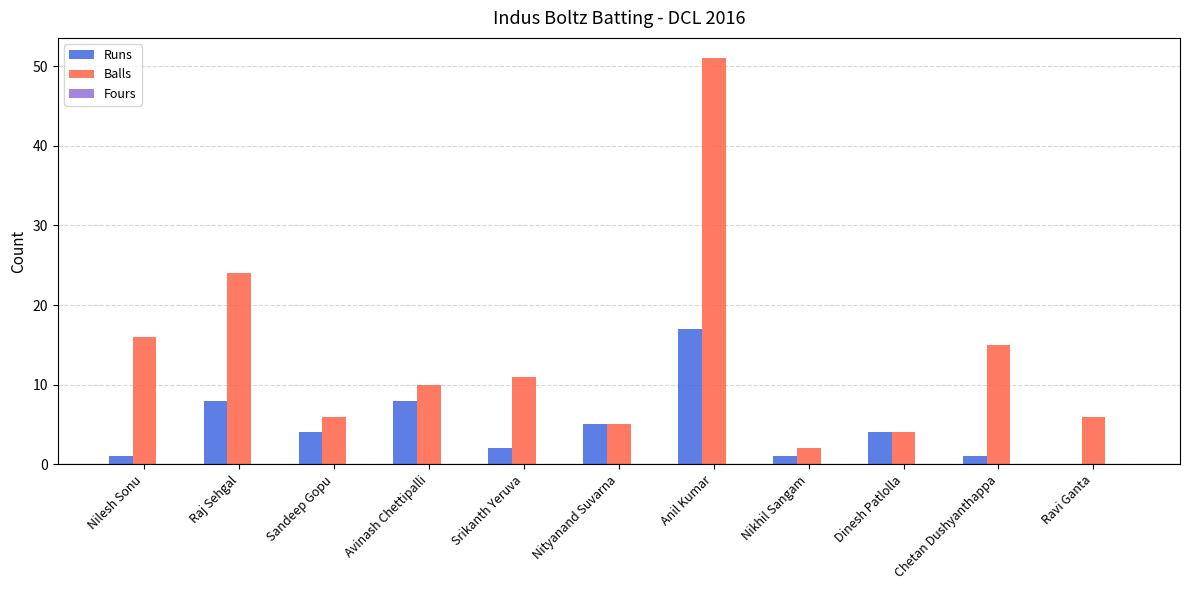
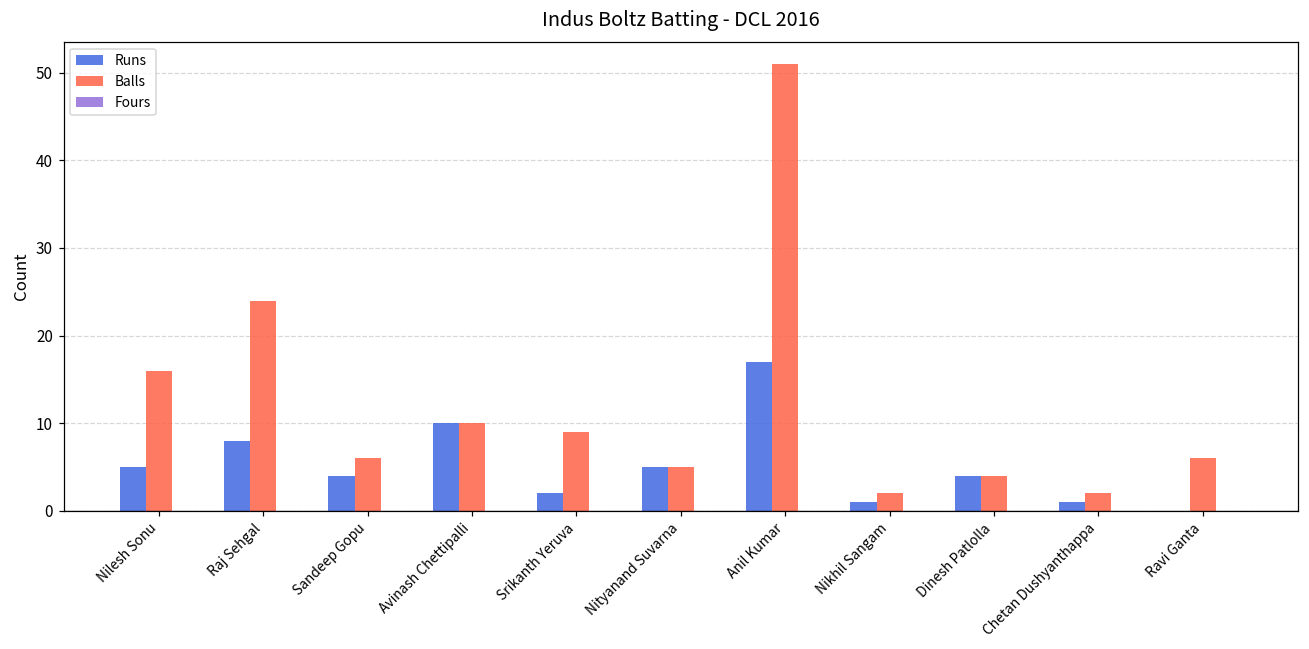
Runs, Nilesh Sonu: 1 -> 5
Runs, Avinash Chettipalli: 8 -> 10
Balls, Srikanth Yeruva: 11 -> 9
Balls, Chetan Dushyanthappa: 15 -> 2
